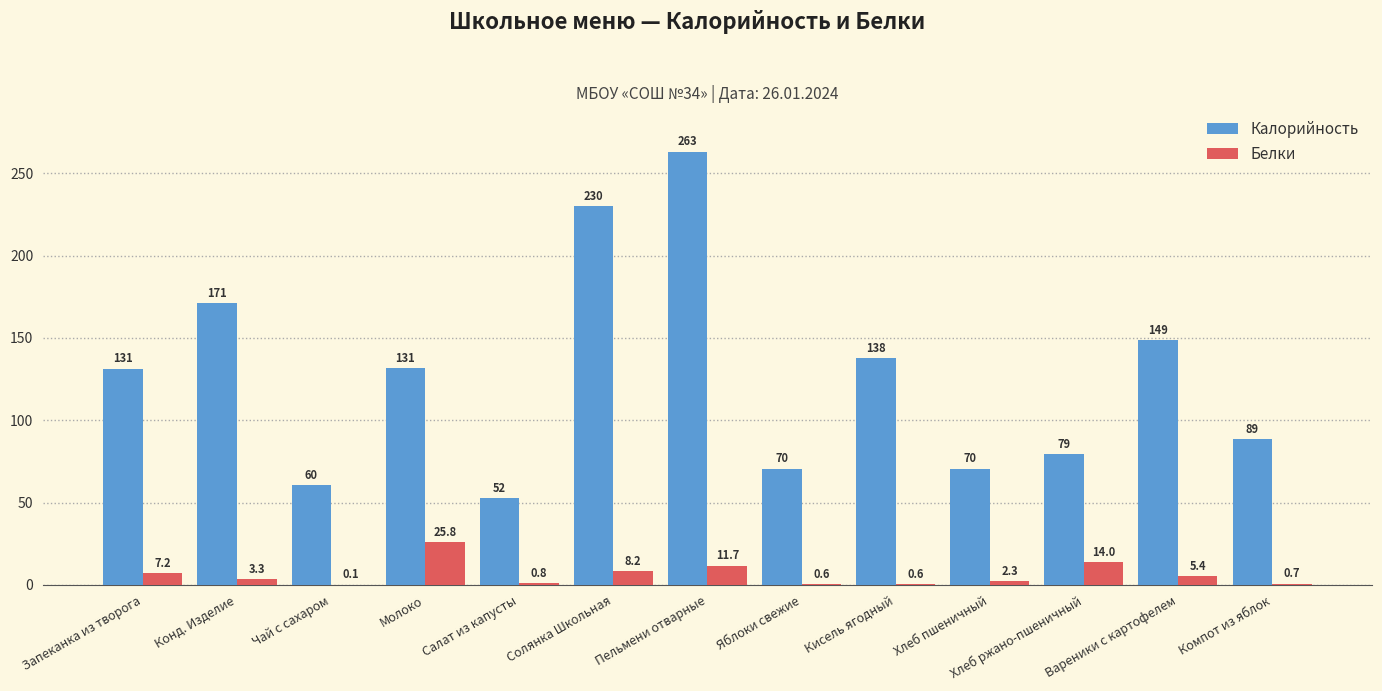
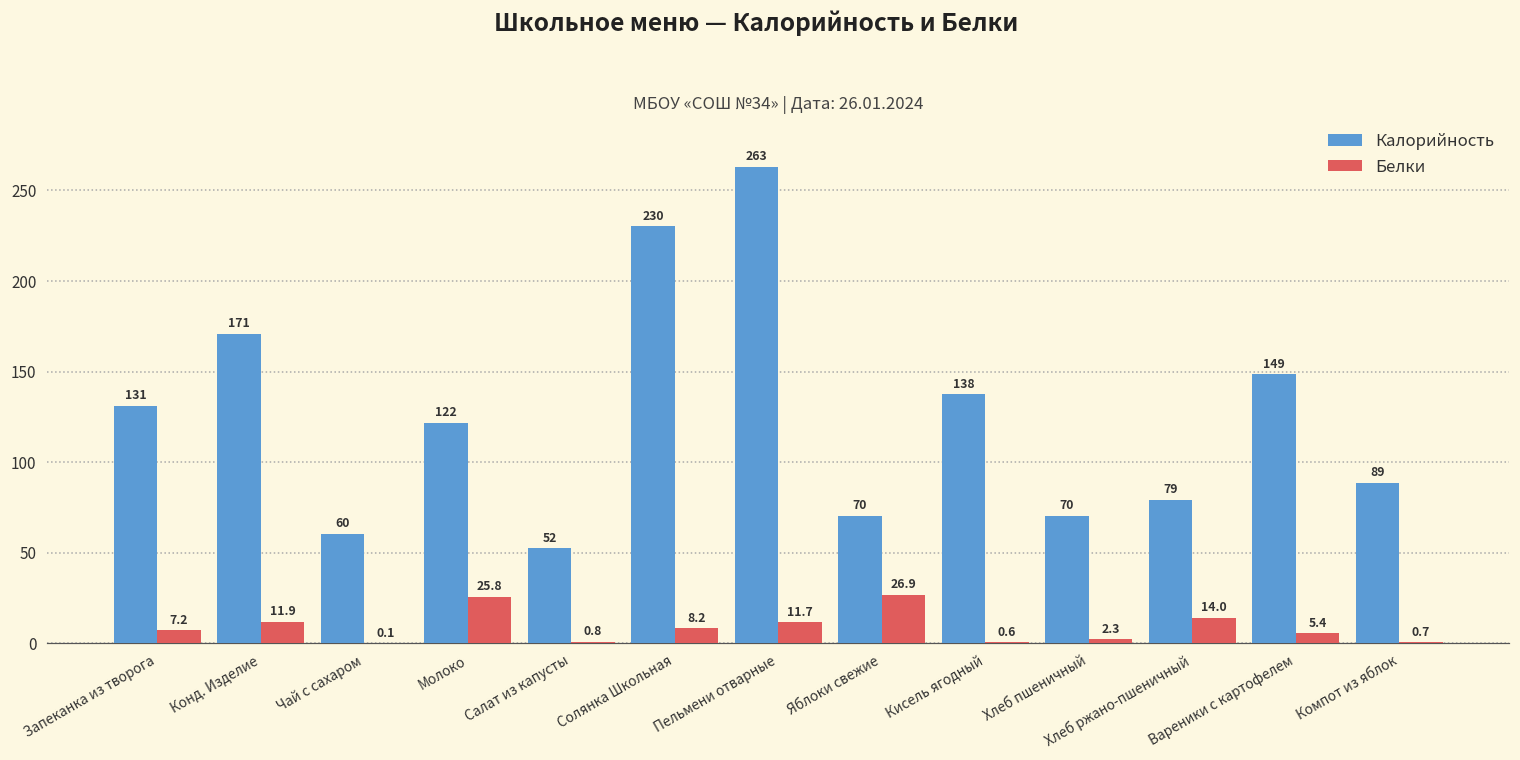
Белки, Конд. Изделие: 3.3 -> 11.9
Калорийность, Молоко: 131 -> 122
Белки, Яблоки свежие: 0.6 -> 26.9
